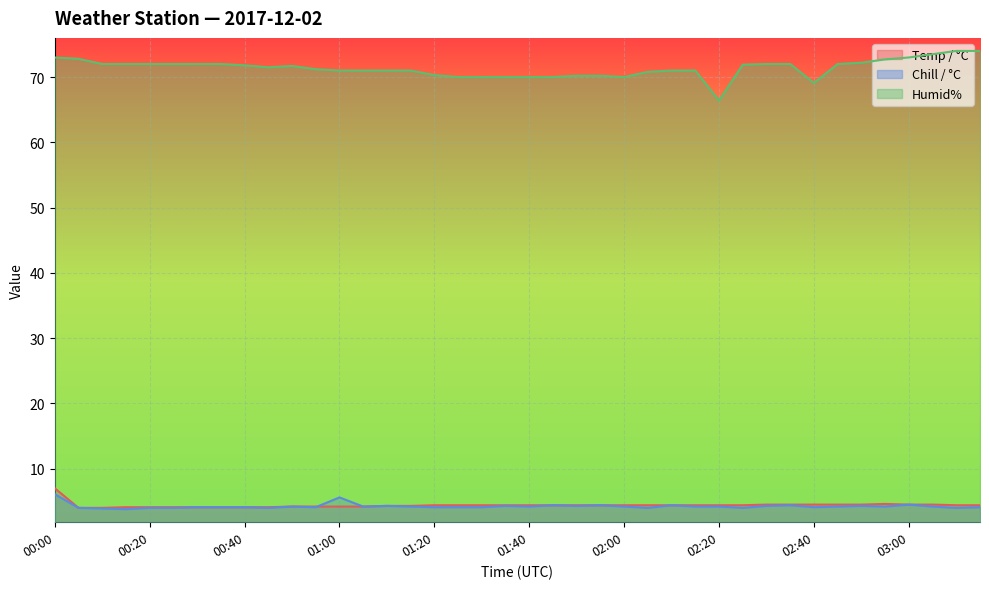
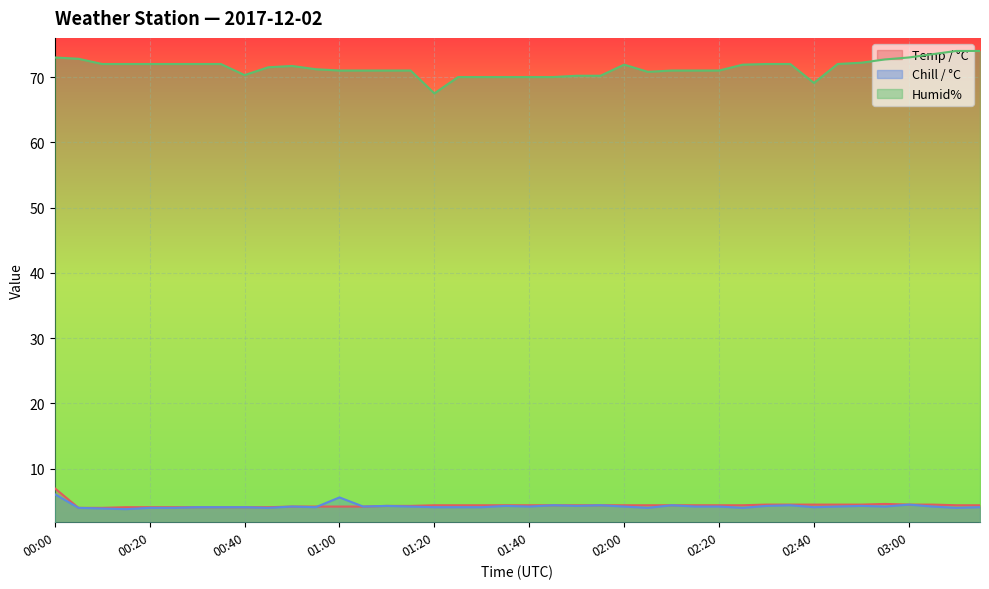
Humid%, 00:40: 72 -> 70
Humid%, 01:20: 70 -> 68
Humid%, 02:00: 70 -> 72
Humid%, 02:20: 66 -> 71
